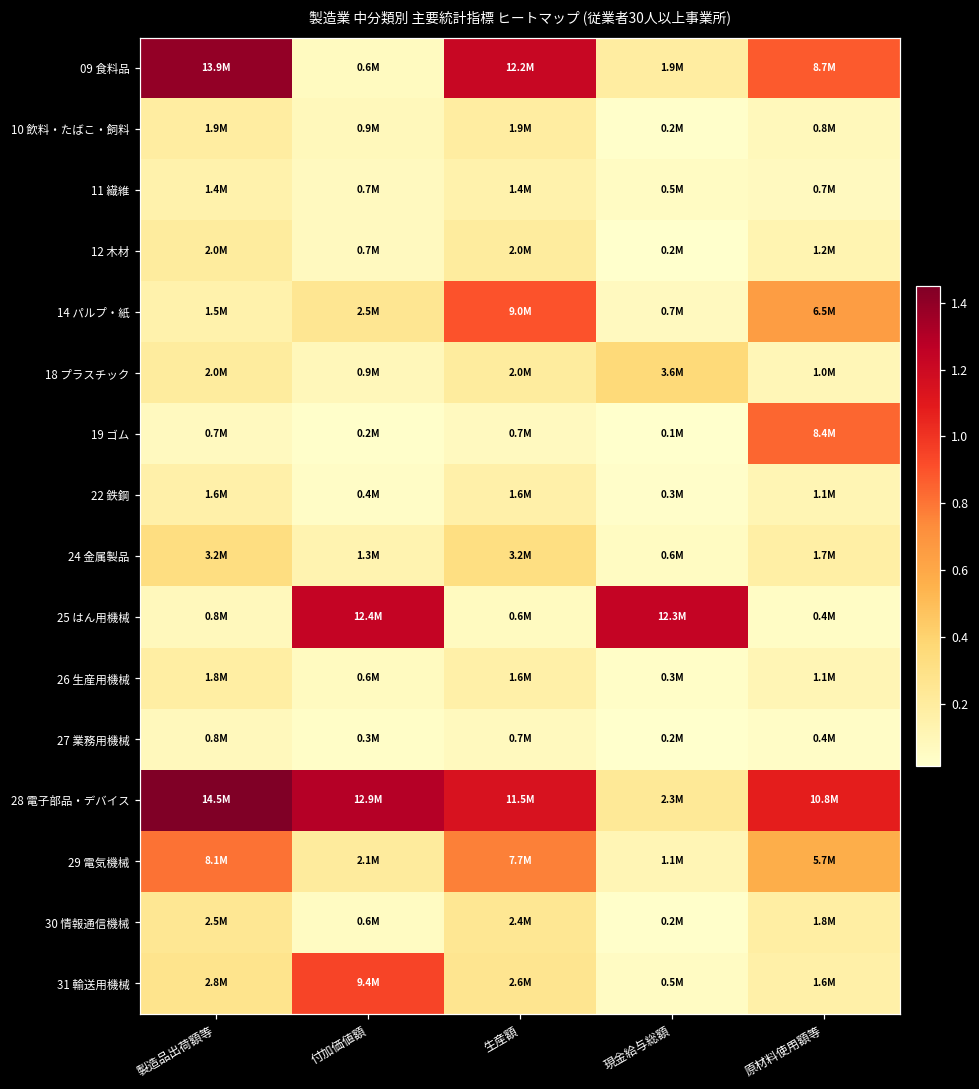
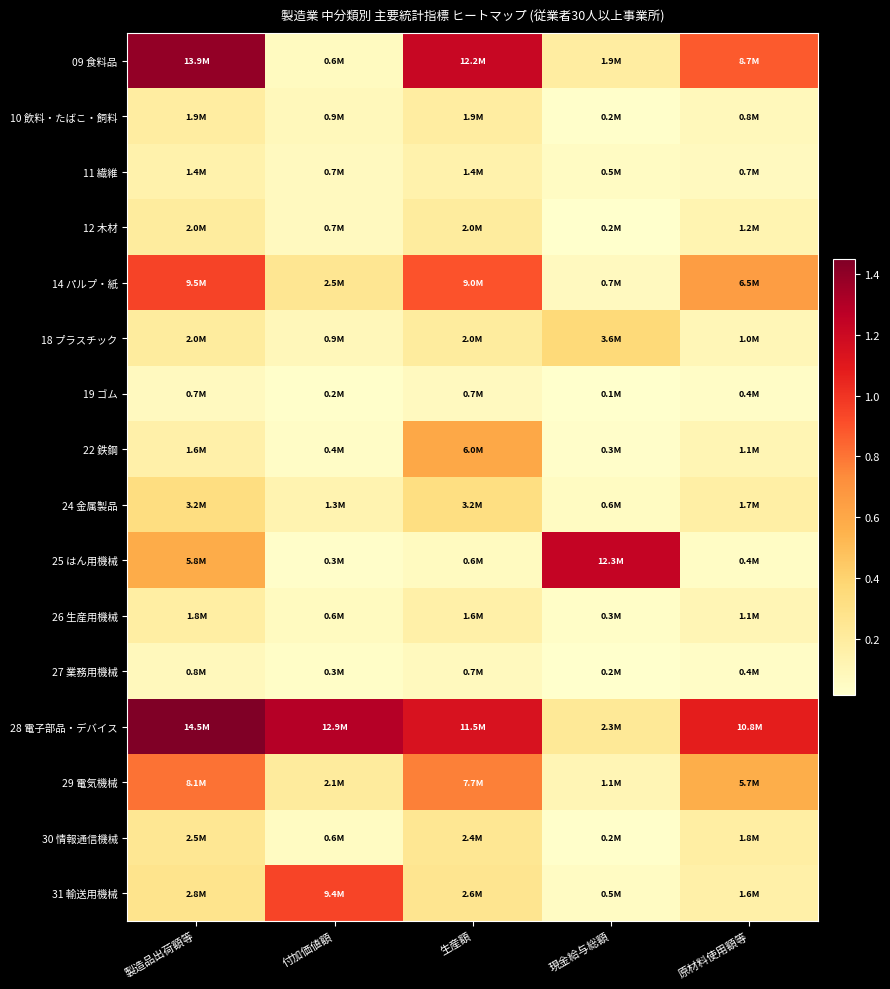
14 パルプ・紙, 製造品出荷額等: 1.5M -> 9.5M
19 ゴム, 原材料使用額等: 8.4M -> 0.4M
22 鉄鋼, 生産額: 1.6M -> 6.0M
25 はん用機械, 製造品出荷額等: 0.8M -> 5.8M
25 はん用機械, 付加価値額: 12.4M -> 0.3M
